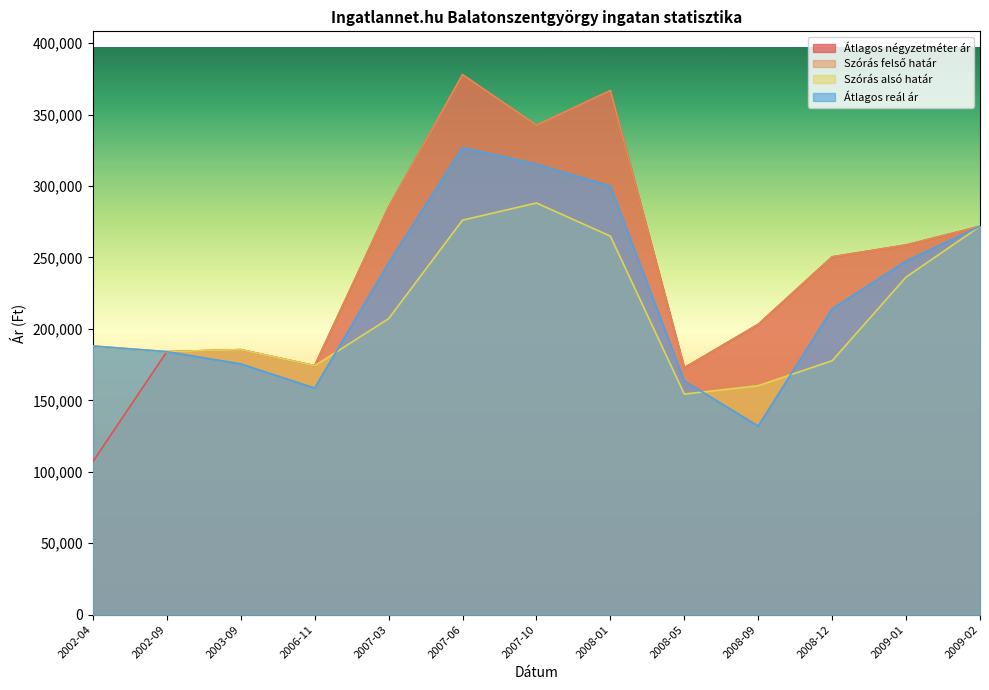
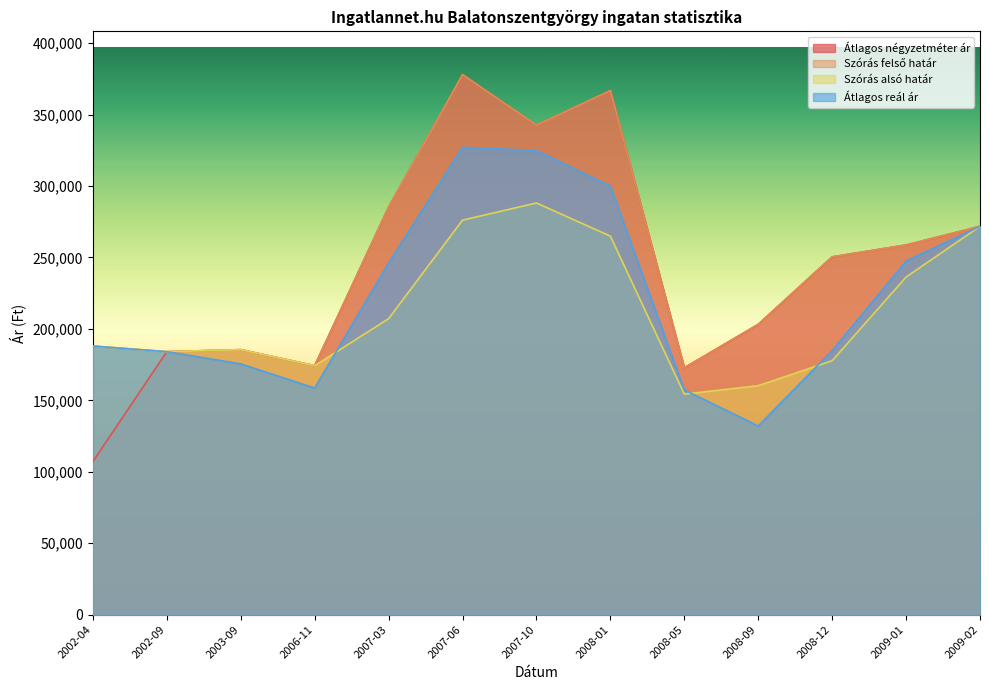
Átlagos reál ár, 2007-10: 315,000 -> 325,000
Átlagos reál ár, 2008-05: 164,000 -> 157,000
Átlagos reál ár, 2008-12: 214,000 -> 185,000
